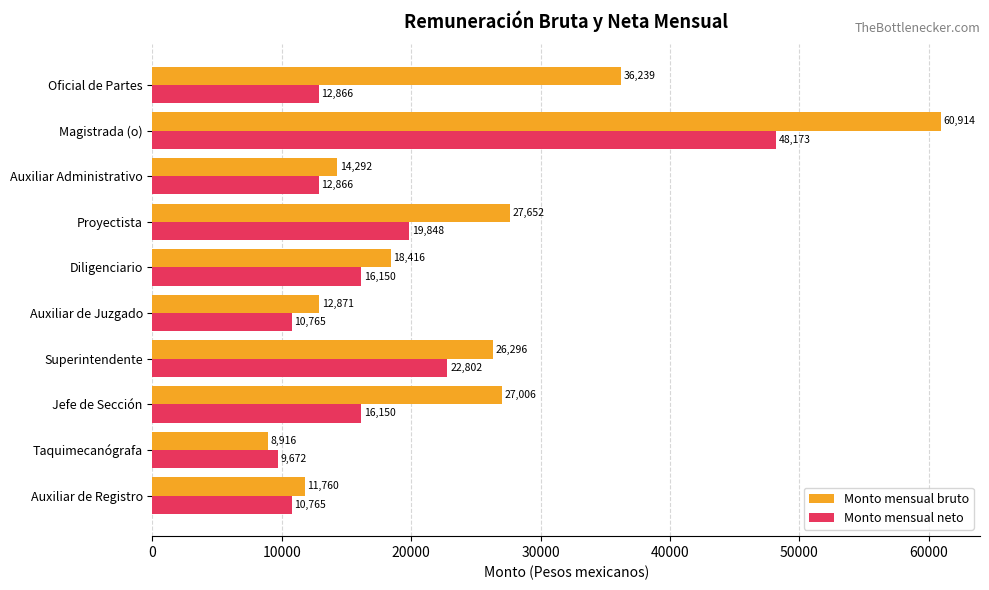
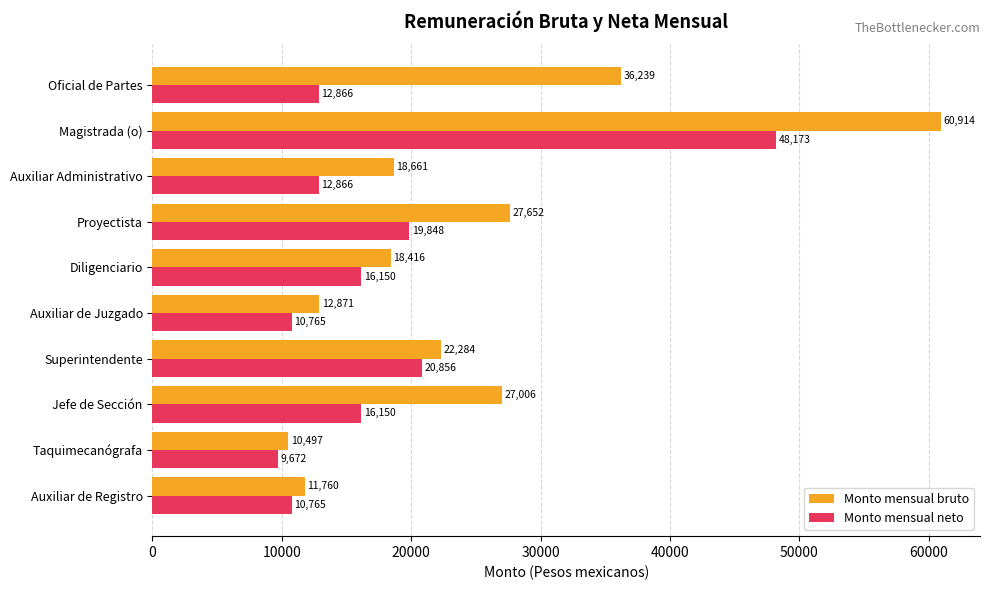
Monto mensual bruto, Auxiliar Administrativo: 14,292 -> 18,661
Monto mensual bruto, Superintendente: 26,296 -> 22,284
Monto mensual neto, Superintendente: 22,802 -> 20,856
Monto mensual bruto, Taquimecanógrafa: 8,916 -> 10,497
